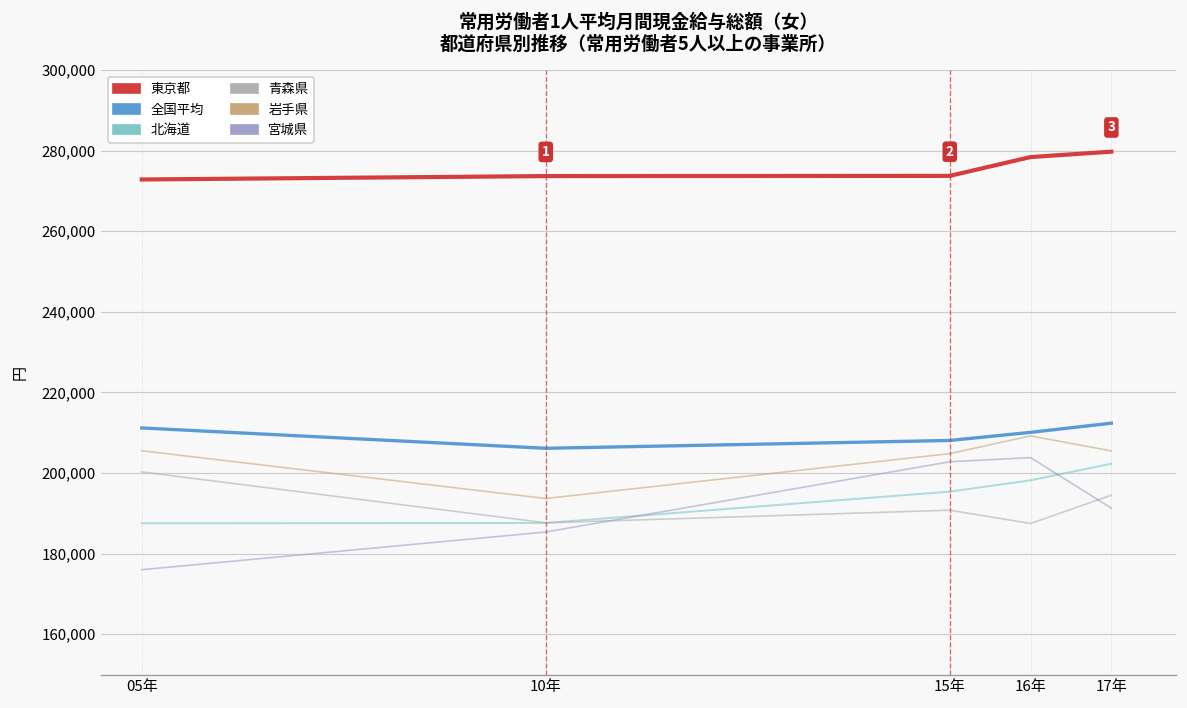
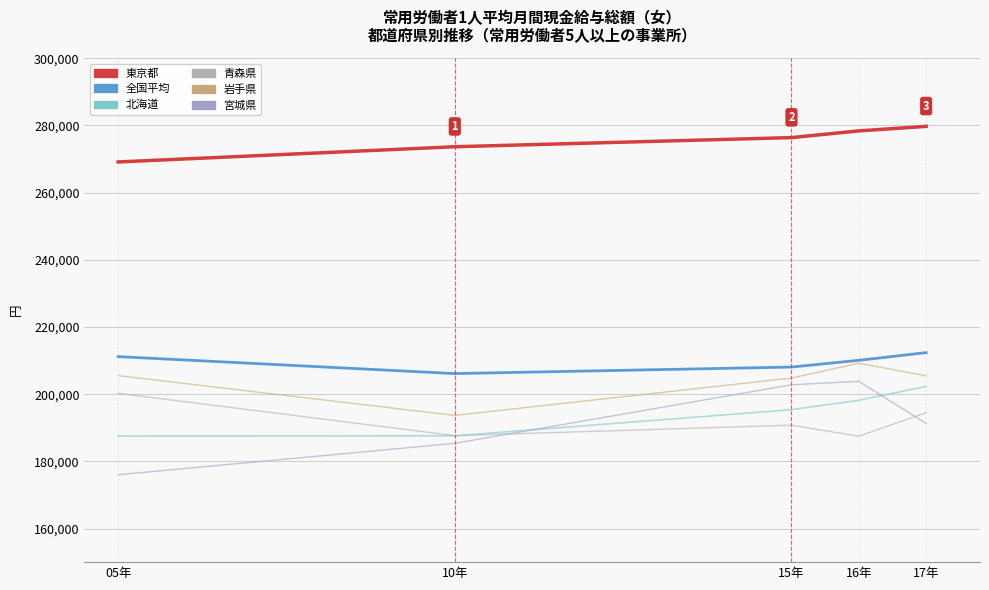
東京都, 05年: 273,000 -> 269,000
東京都, 15年: 274,000 -> 276,000
